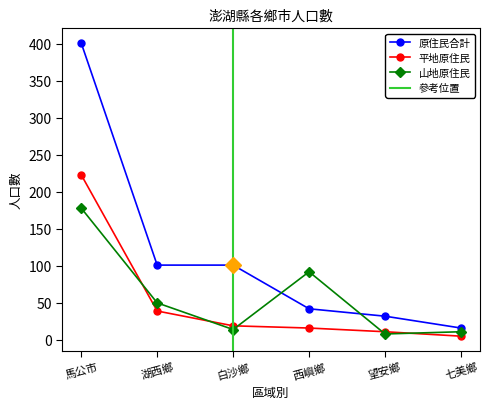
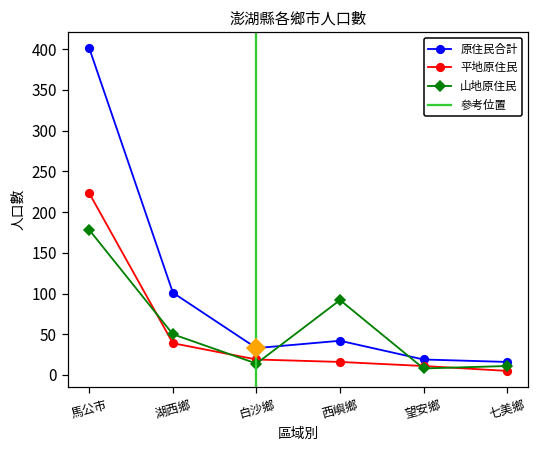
原住民合計, 白沙鄉: 100 -> 30
原住民合計, 望安鄉: 30 -> 20
